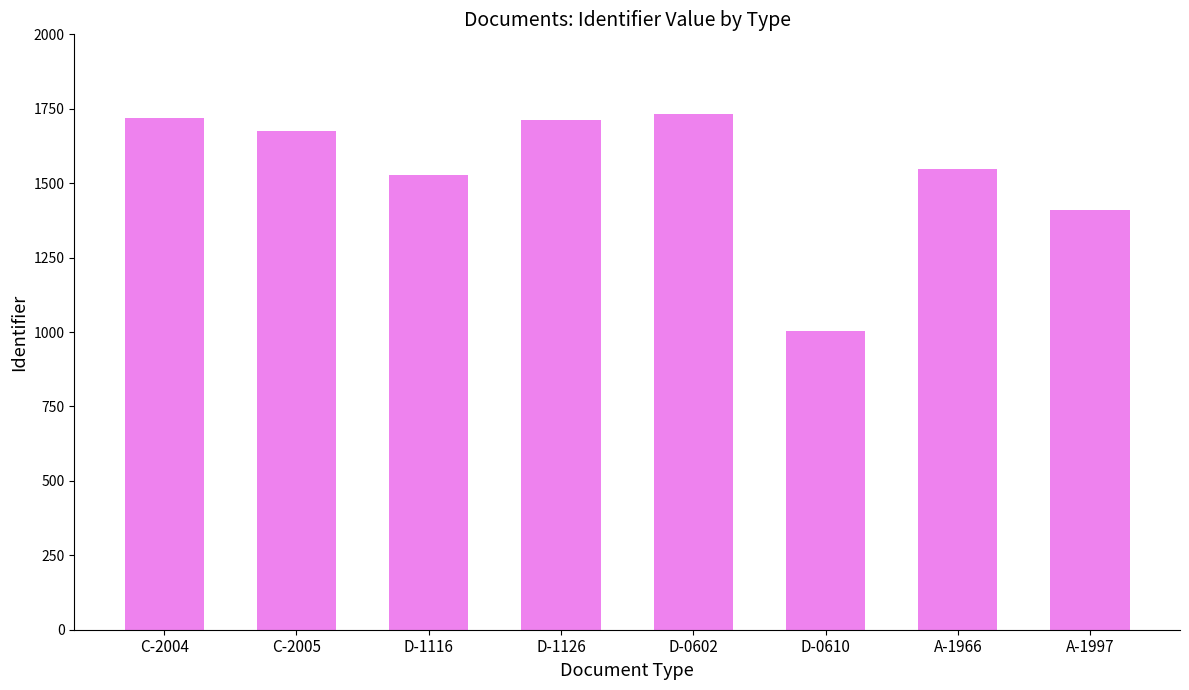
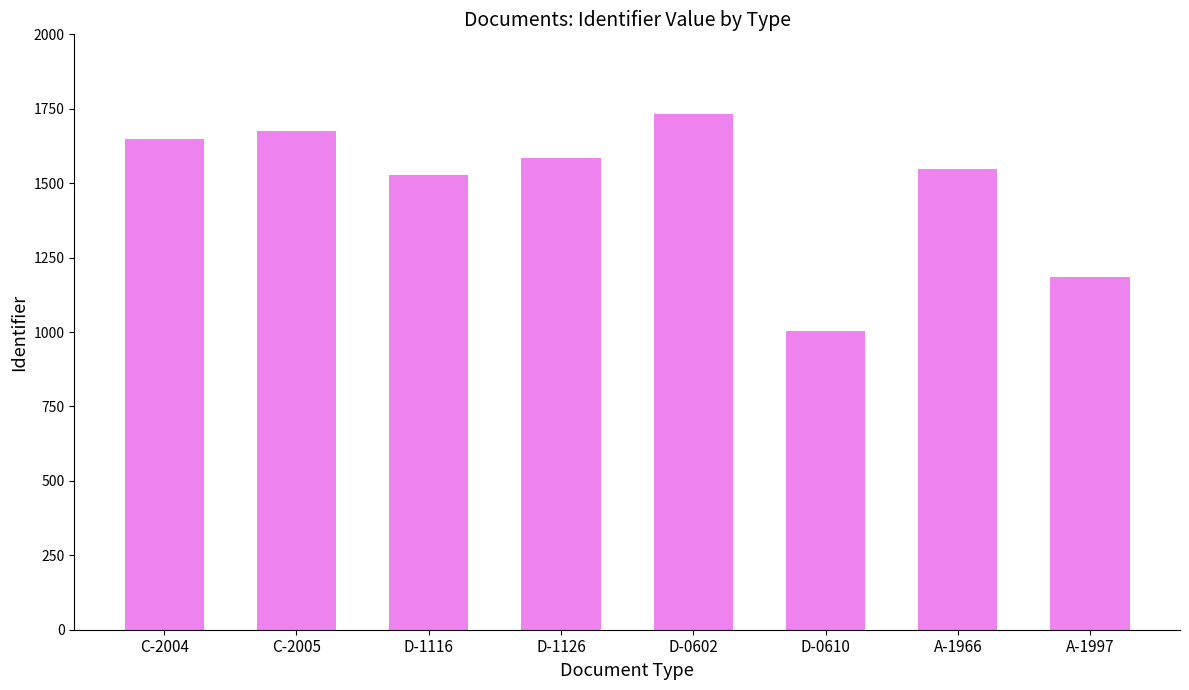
C-2004: 1720 -> 1650
D-1126: 1710 -> 1580
A-1997: 1410 -> 1190
